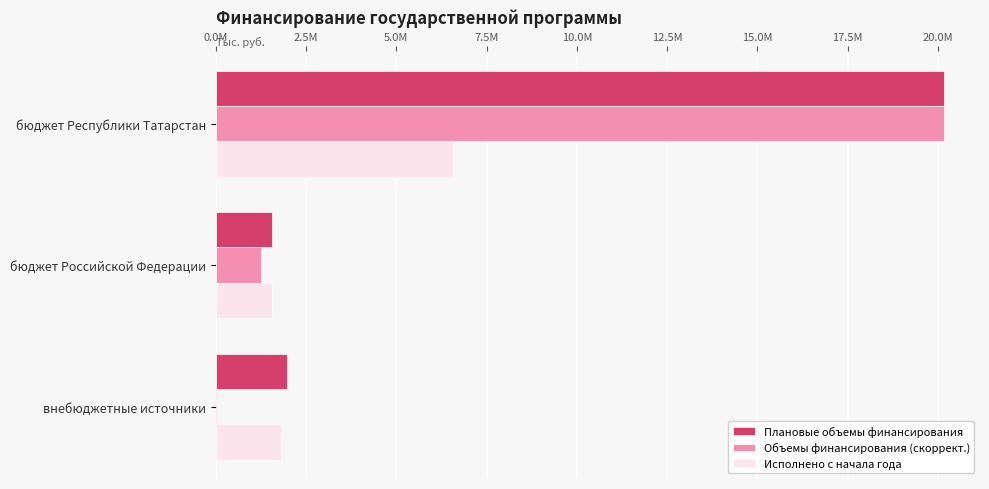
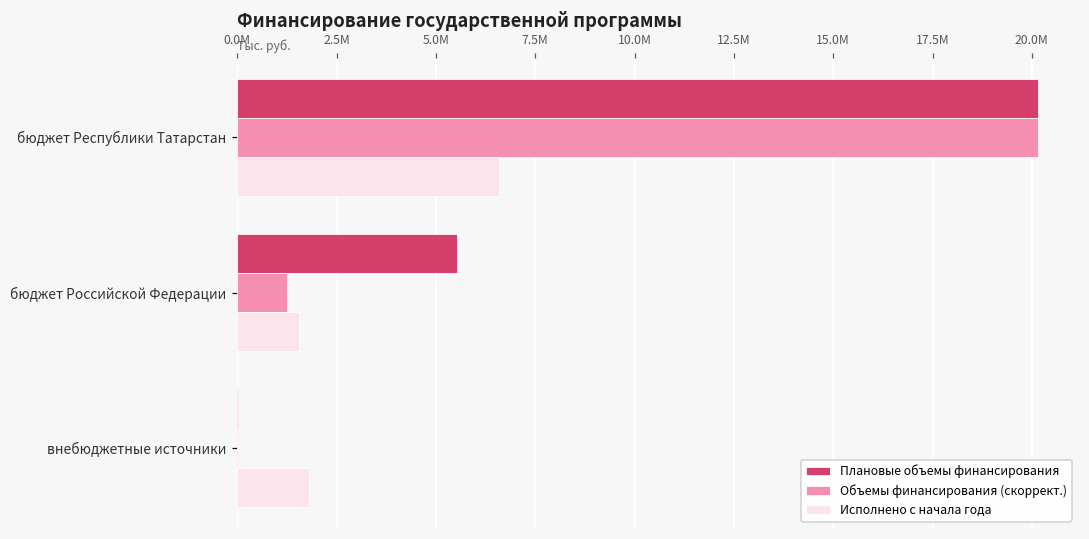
Плановые объемы финансирования, бюджет Российской Федерации: 1600000 -> 5500000
Плановые объемы финансирования, внебюджетные источники: 2000000 -> 0
